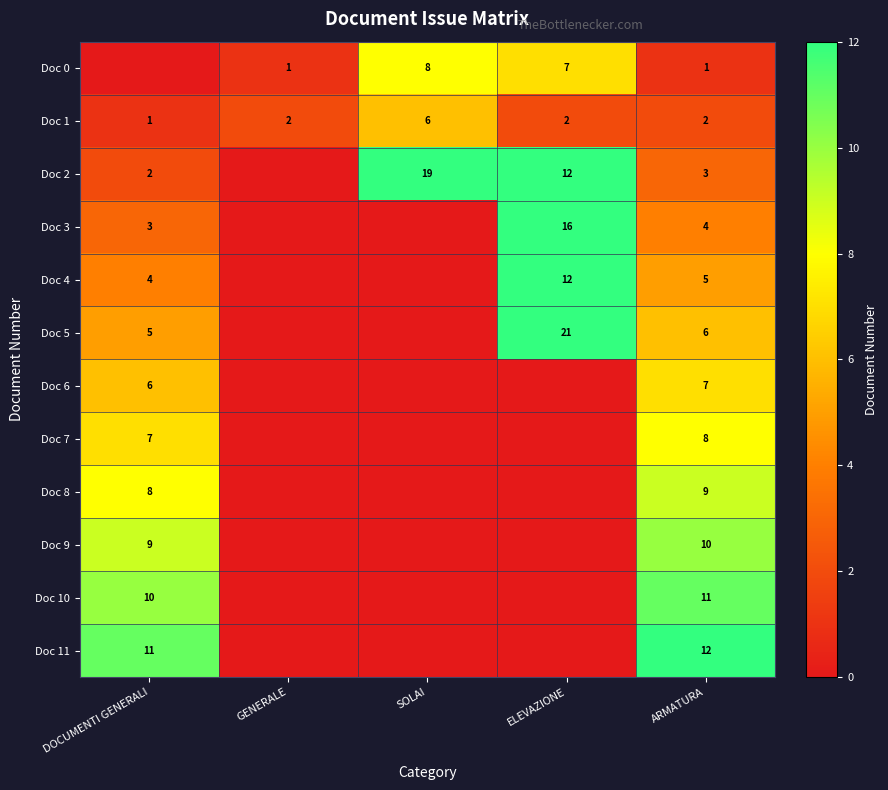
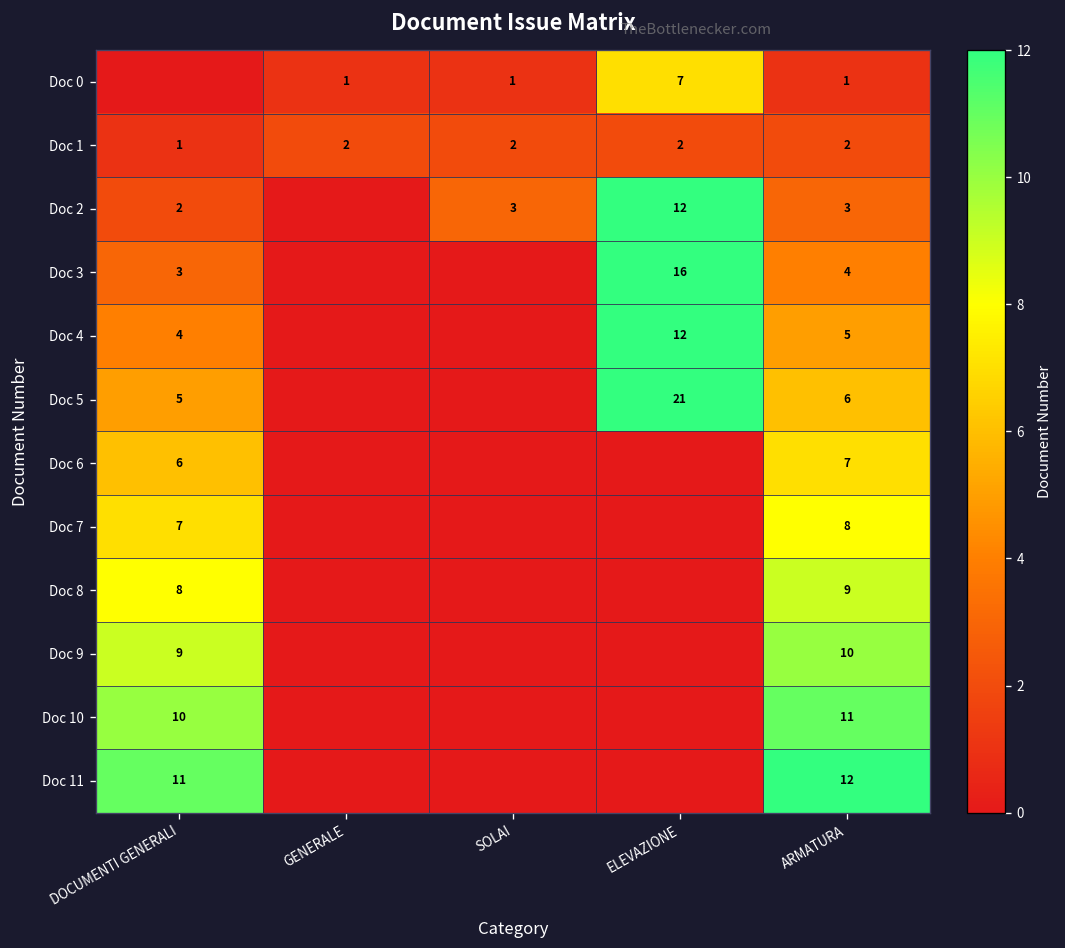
Doc 0, SOLAI: 8 -> 1
Doc 1, SOLAI: 6 -> 2
Doc 2, SOLAI: 19 -> 3
